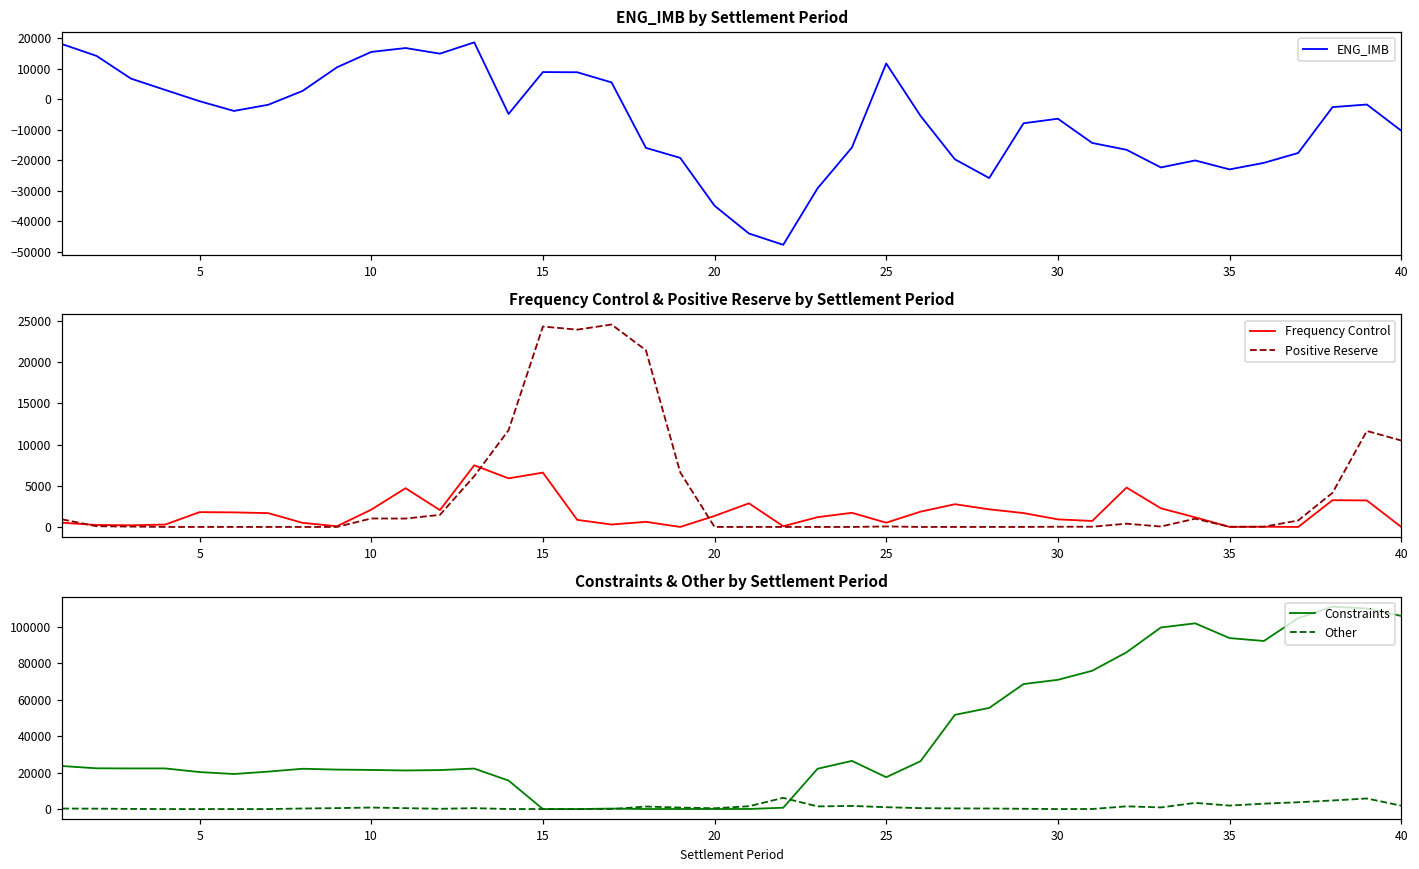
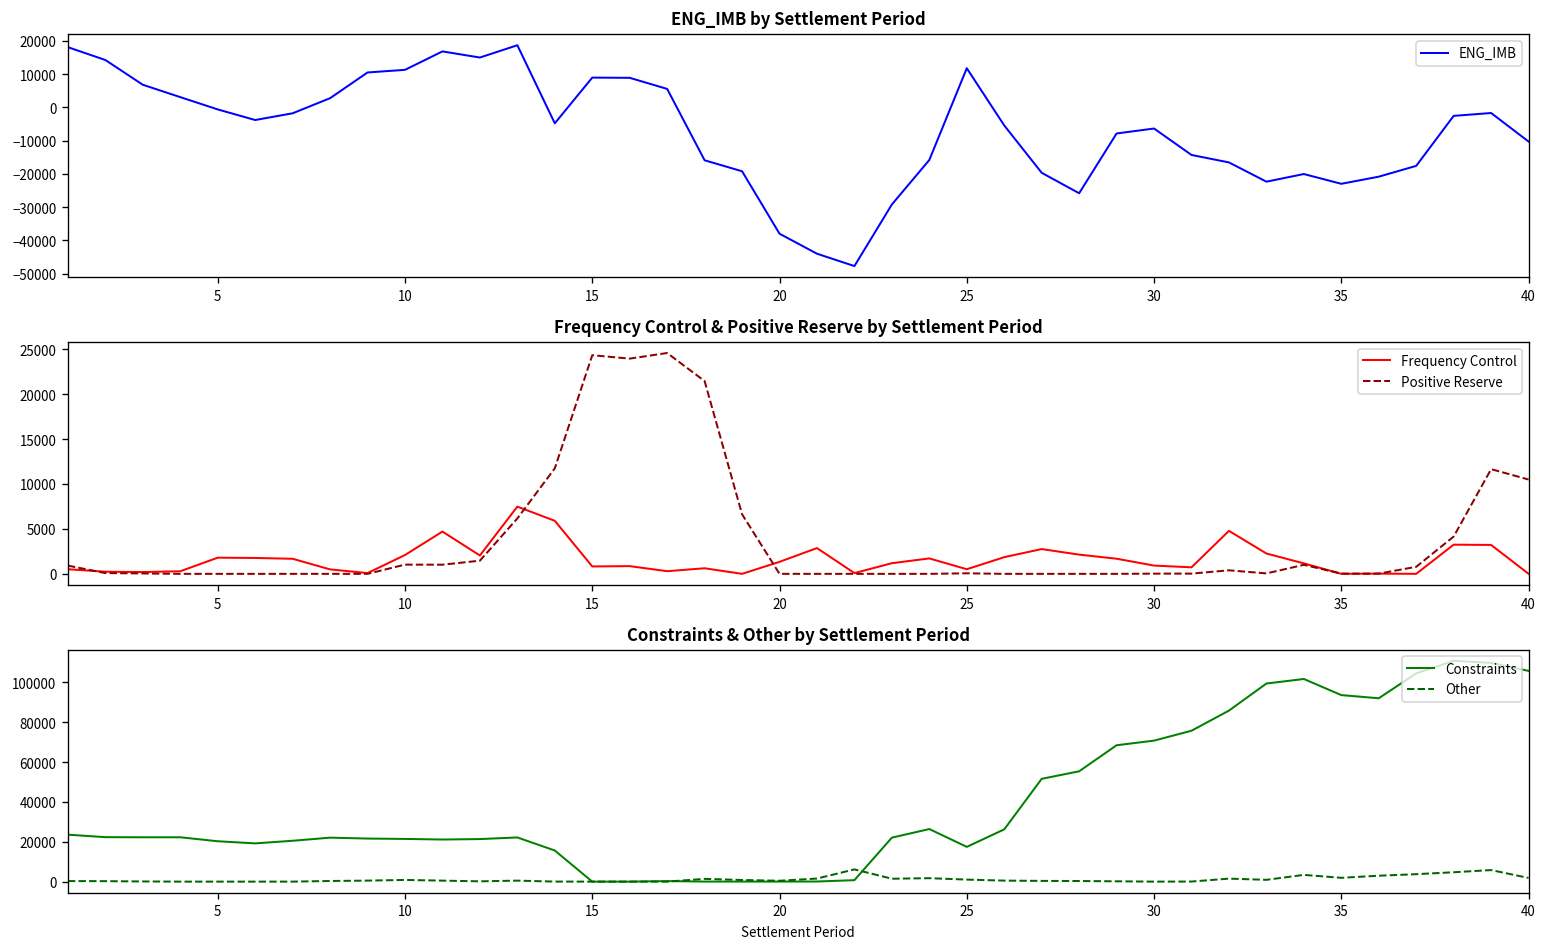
ENG_IMB by Settlement Period, 10: 16000 -> 11000
ENG_IMB by Settlement Period, 20: -35000 -> -38000
Frequency Control & Positive Reserve by Settlement Period, Frequency Control, 15: 7000 -> 1000
